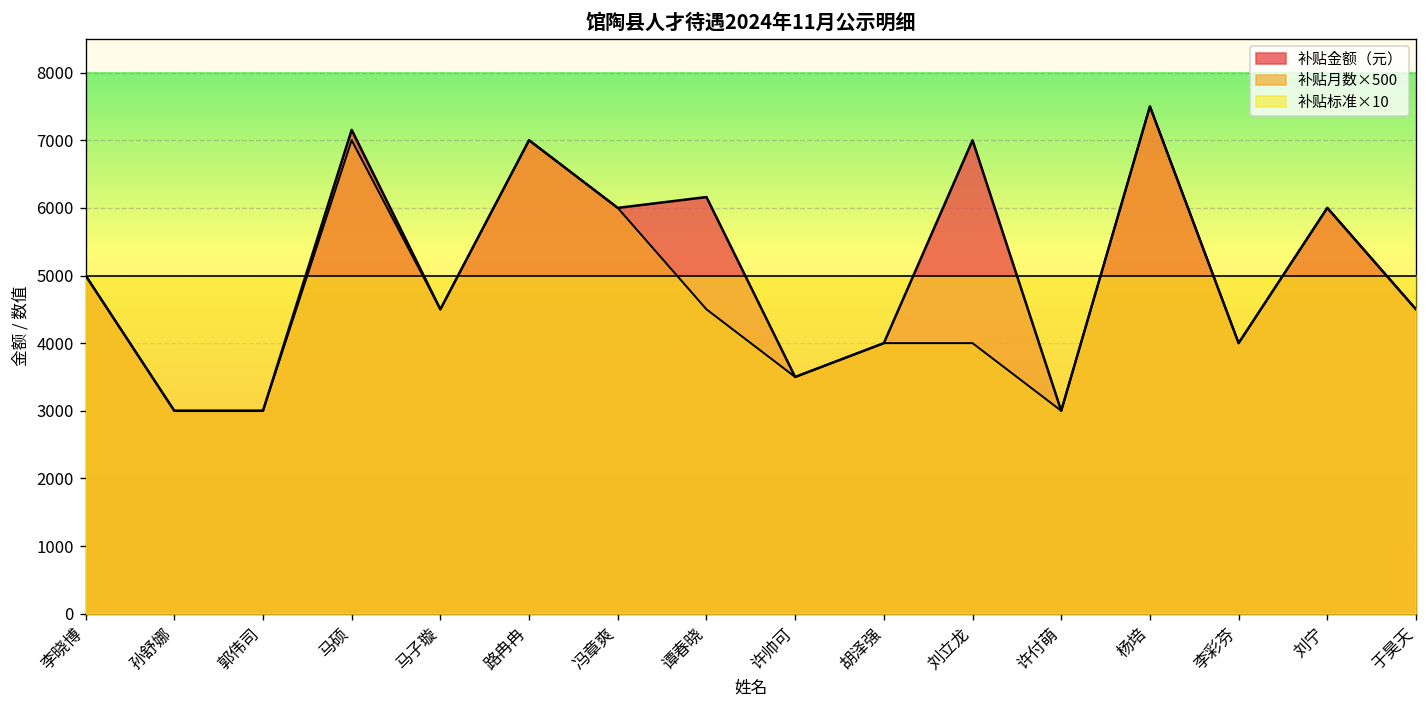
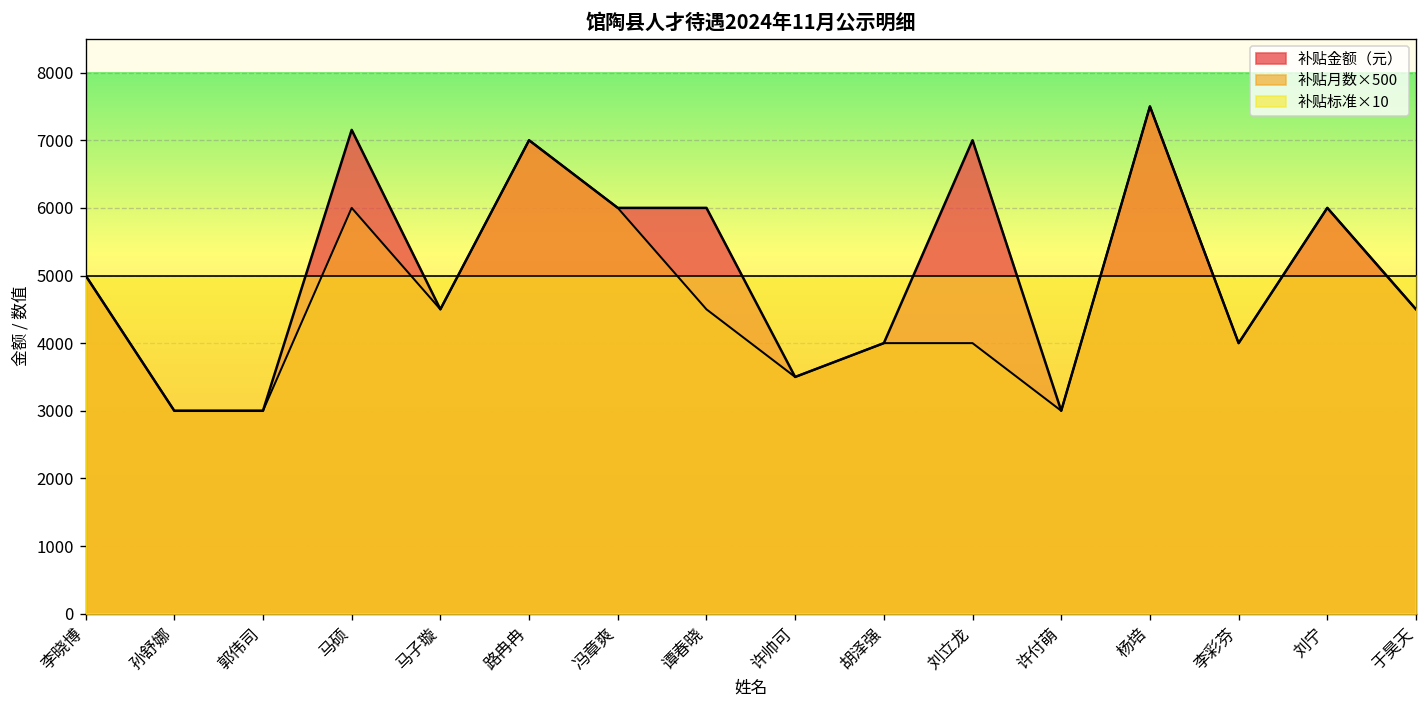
补贴月数×500, 马硕: 7000 -> 6000
补贴金额（元）, 谭春晓: 6200 -> 6000
